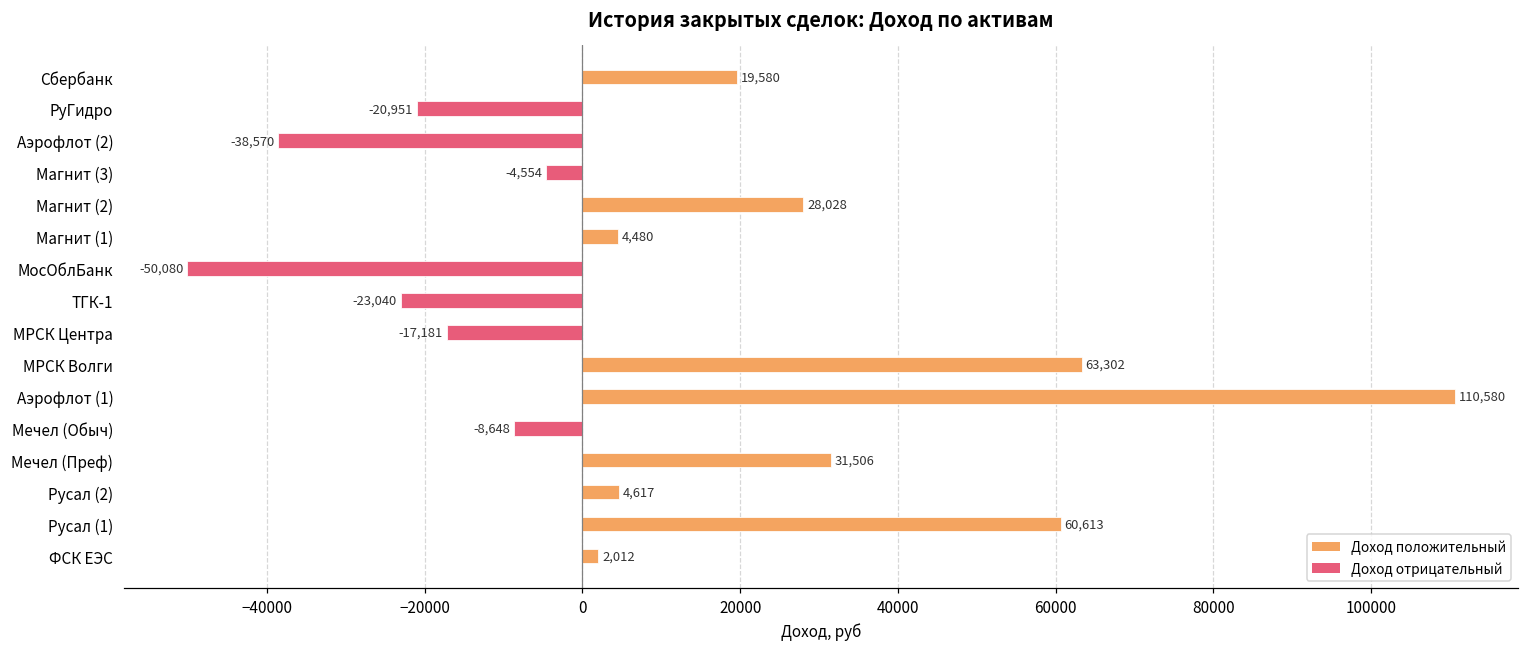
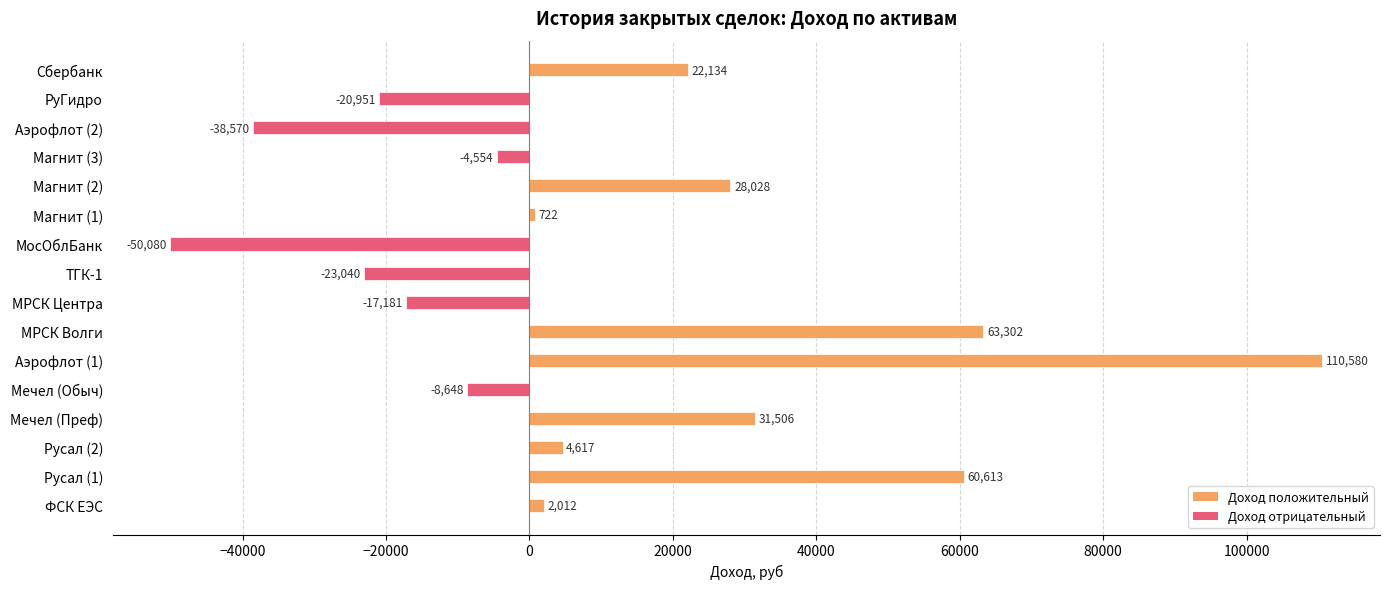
Сбербанк: 19,580 -> 22,134
Магнит (1): 4,480 -> 722
